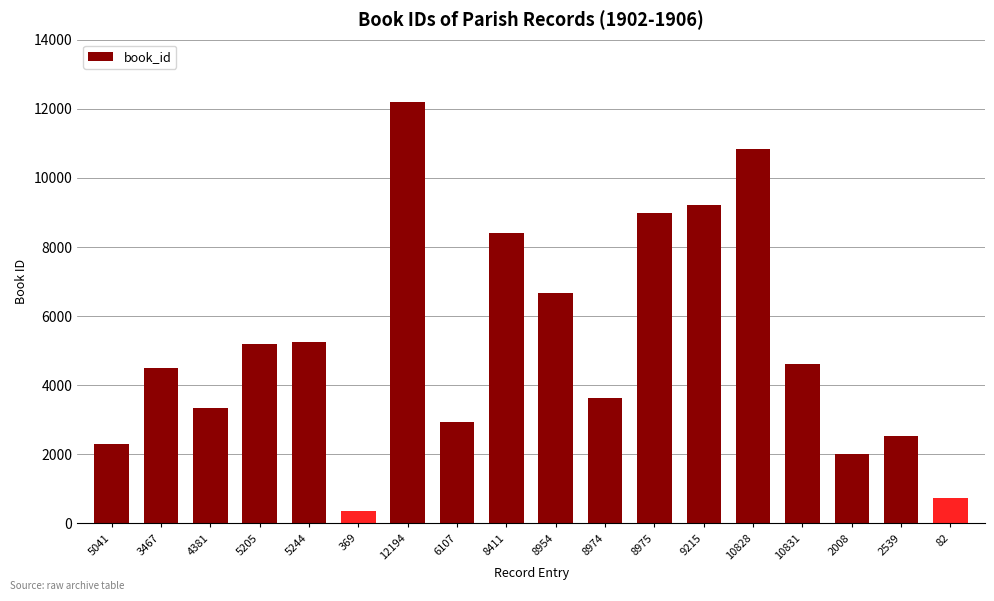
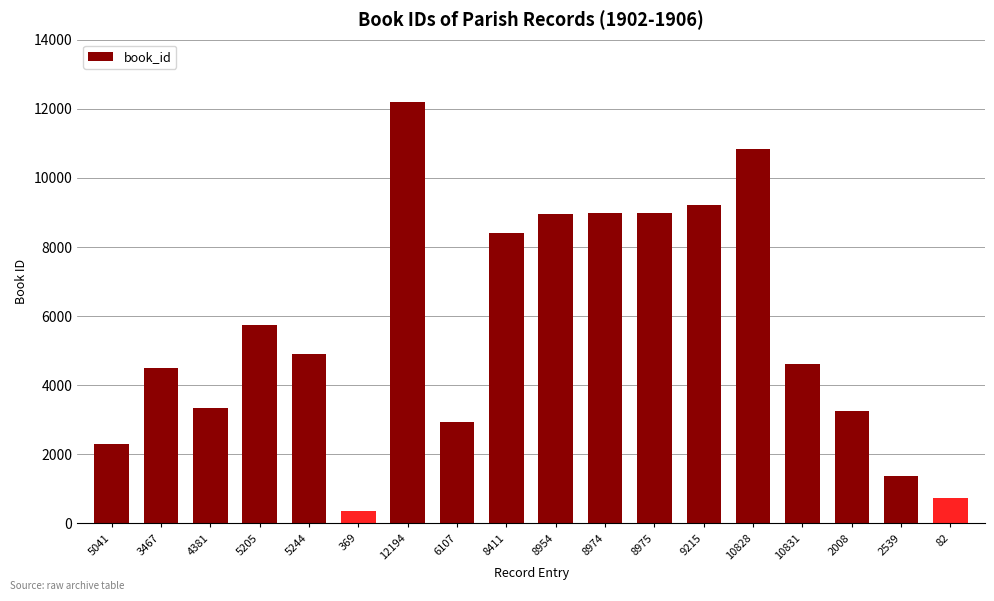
5205: 5200 -> 5800
5244: 5200 -> 4900
8954: 6700 -> 9000
8974: 3600 -> 9000
2008: 2000 -> 3200
2539: 2500 -> 1400
